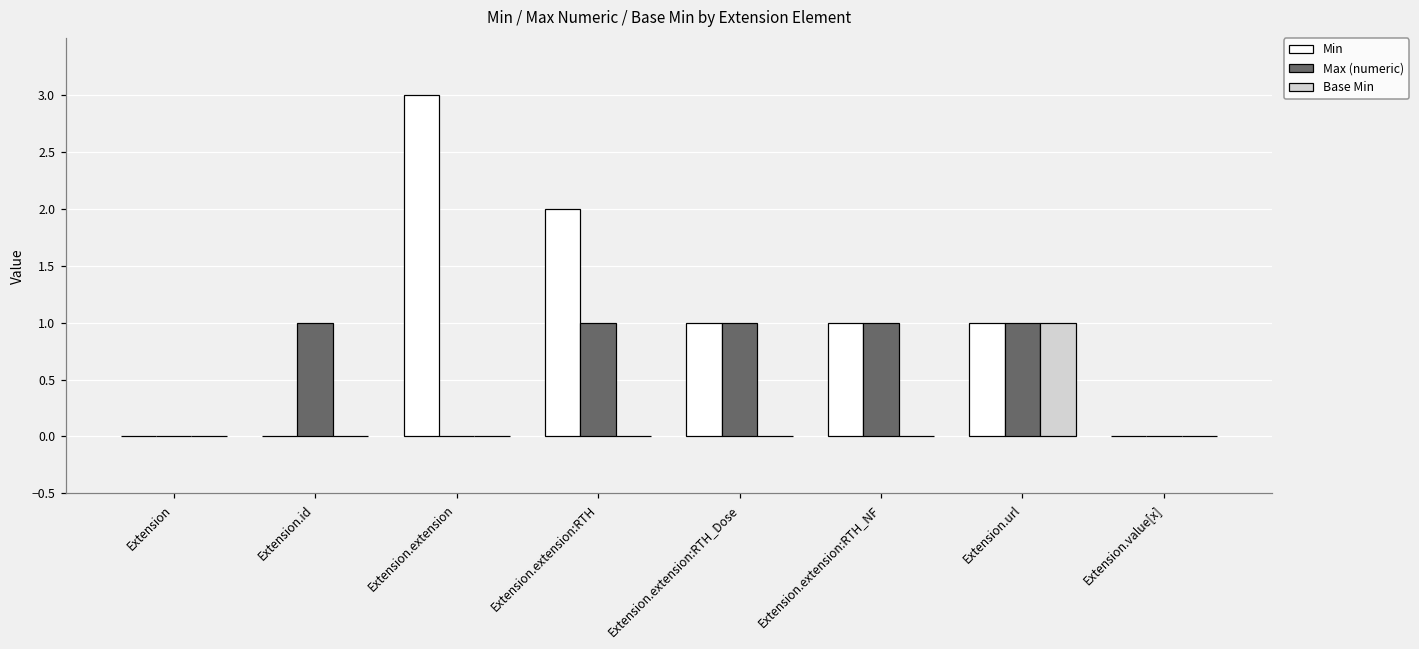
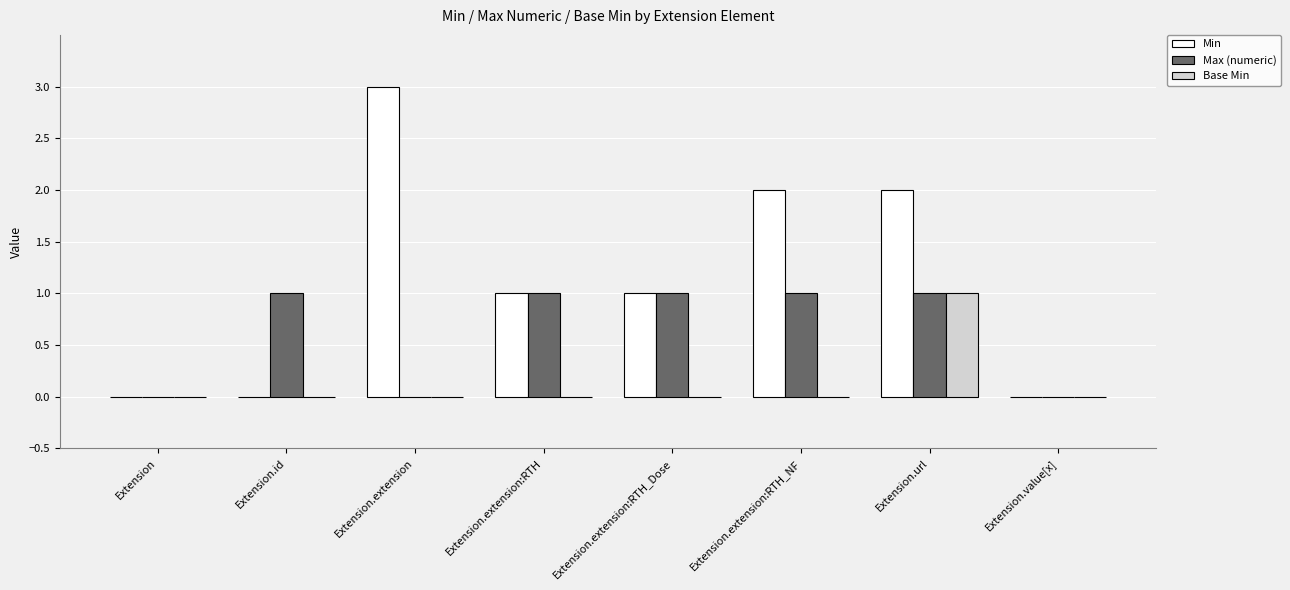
Min, Extension.extension:RTH: 2 -> 1
Min, Extension.extension:RTH_NF: 1 -> 2
Min, Extension.url: 1 -> 2
